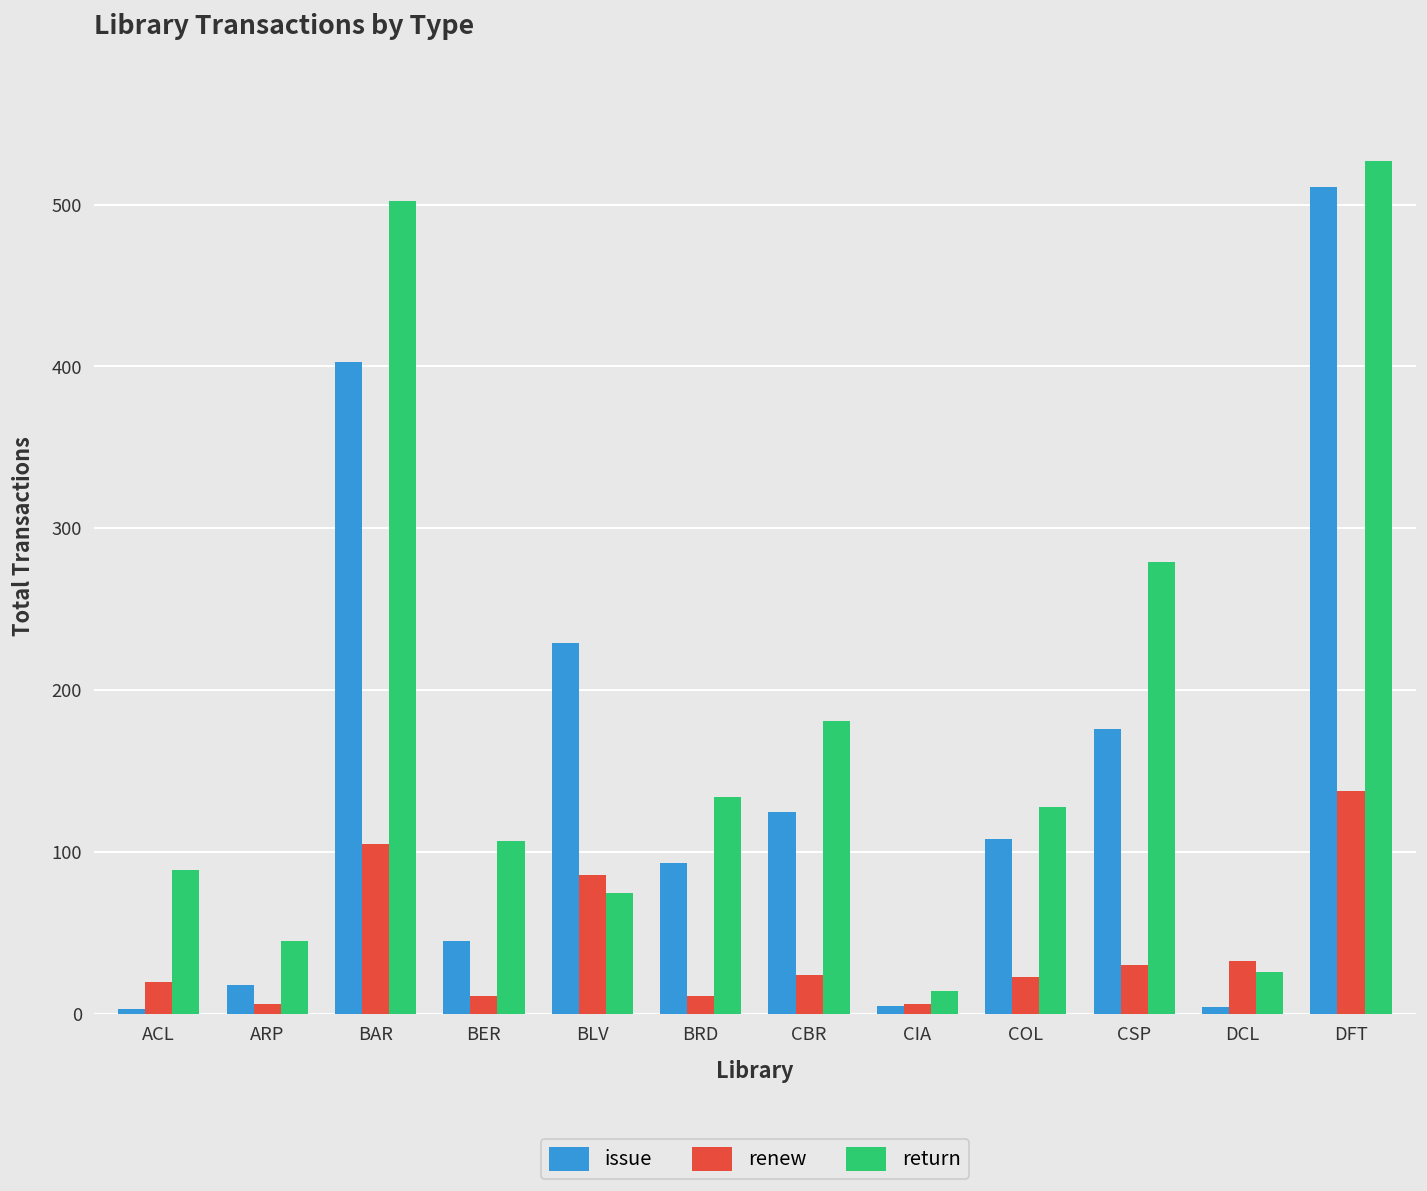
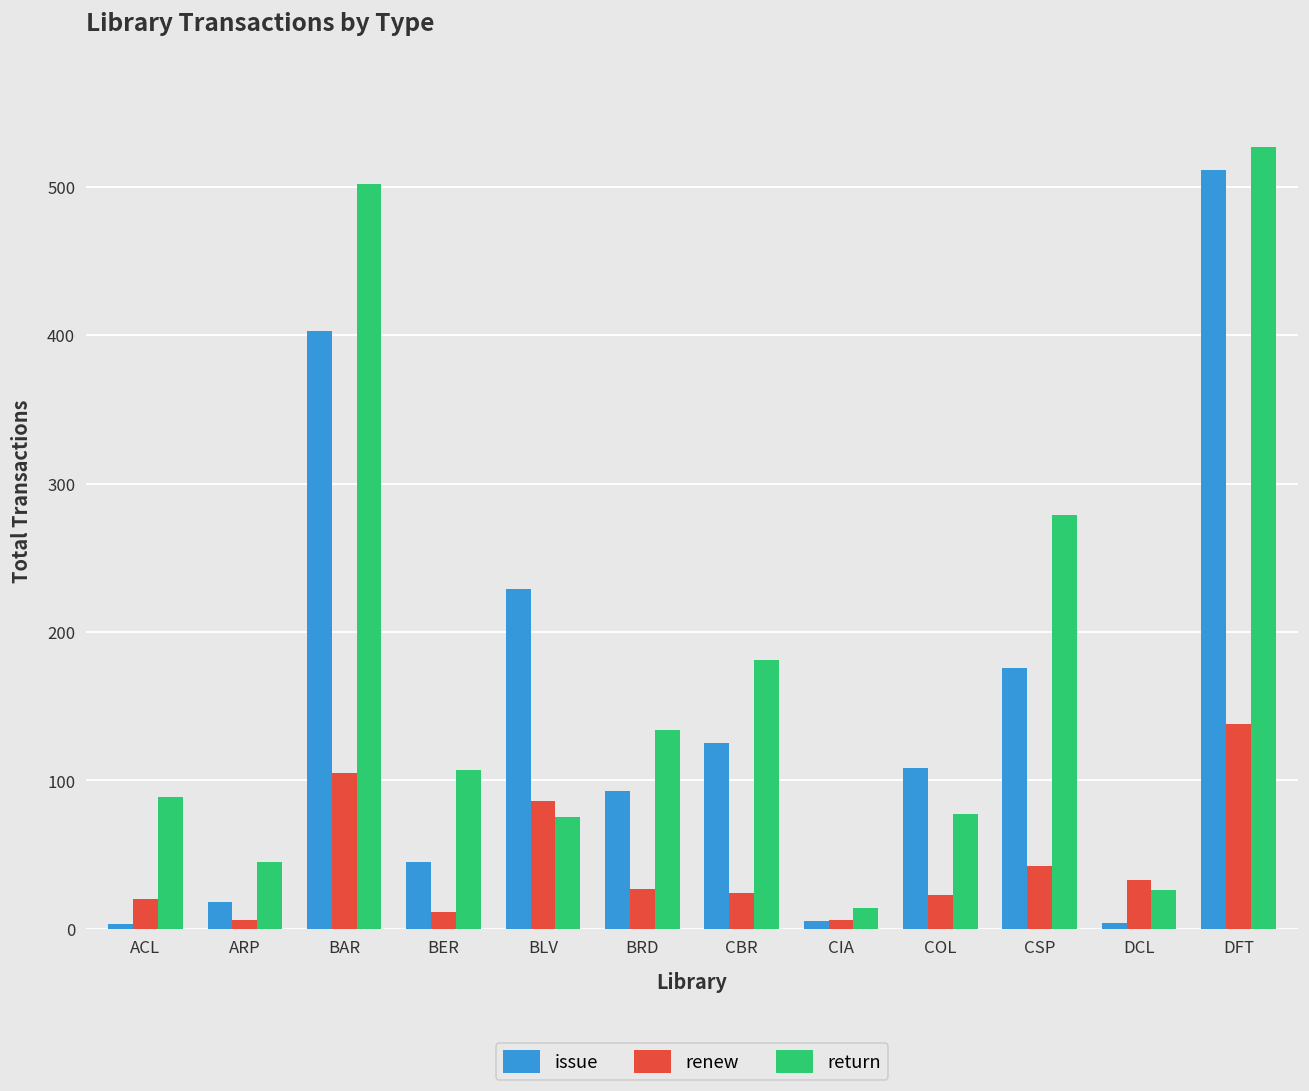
renew, BRD: 11 -> 27
return, COL: 128 -> 77
renew, CSP: 30 -> 42
